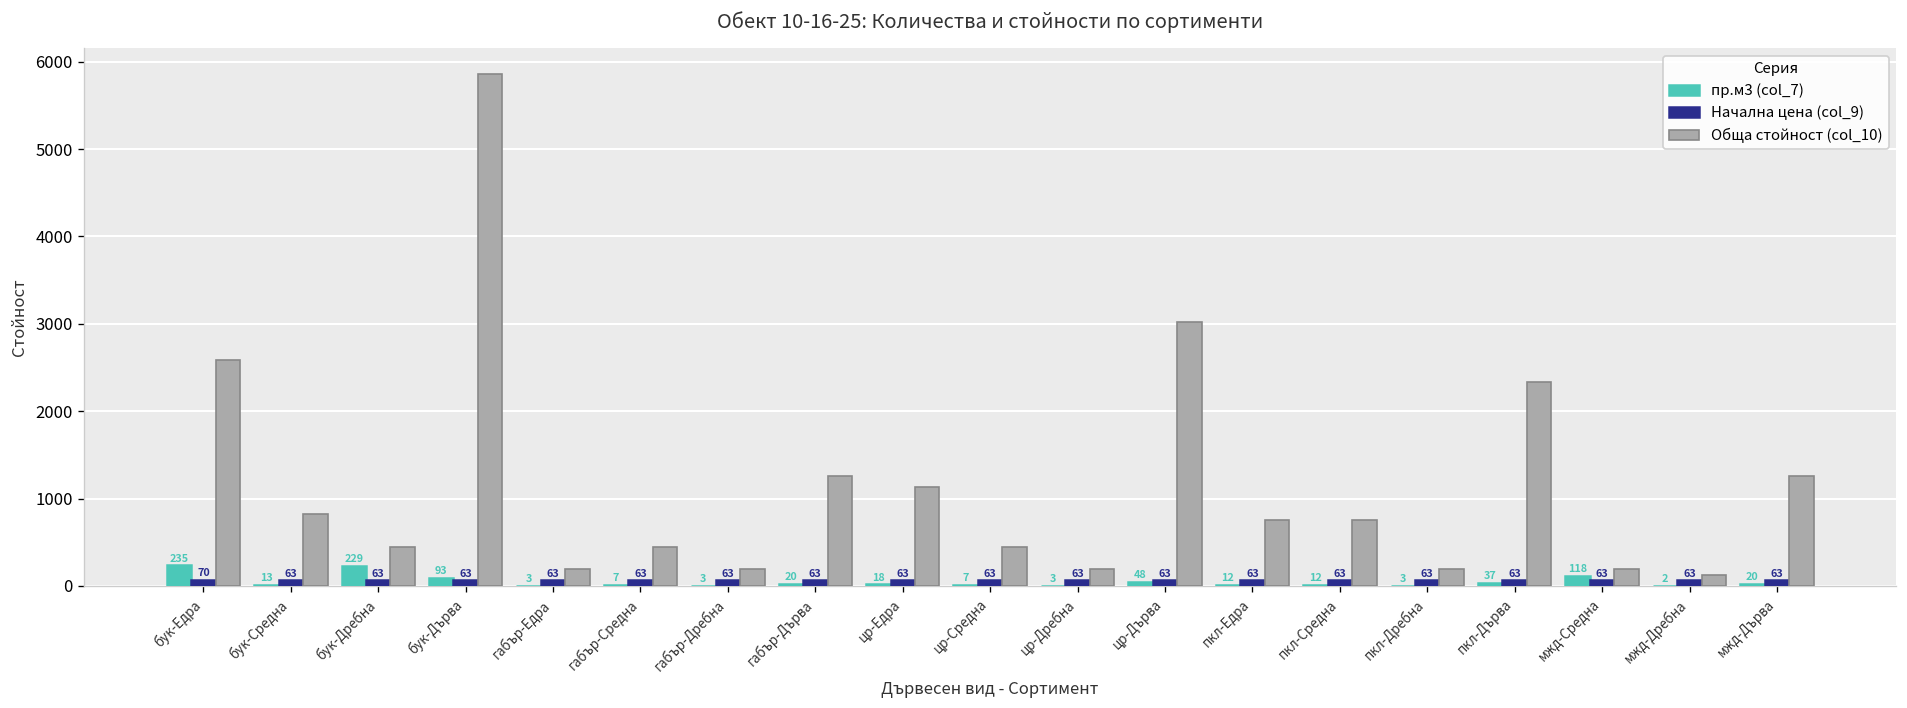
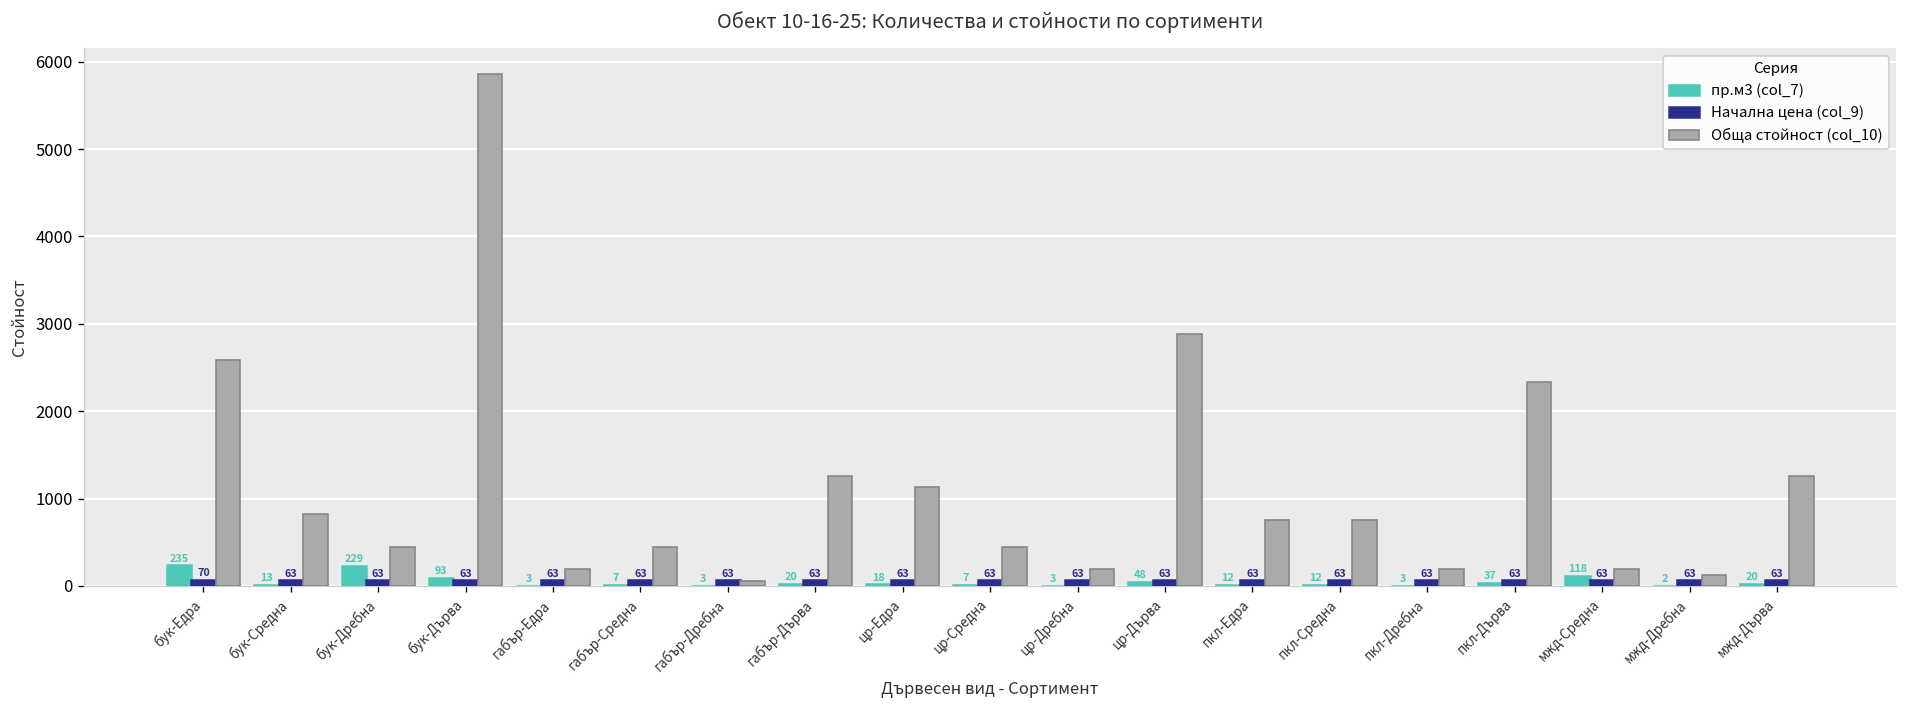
Обща стойност (col_10), габър-Дребна: 200 -> 100
Обща стойност (col_10), цр-Дърва: 3000 -> 2900
